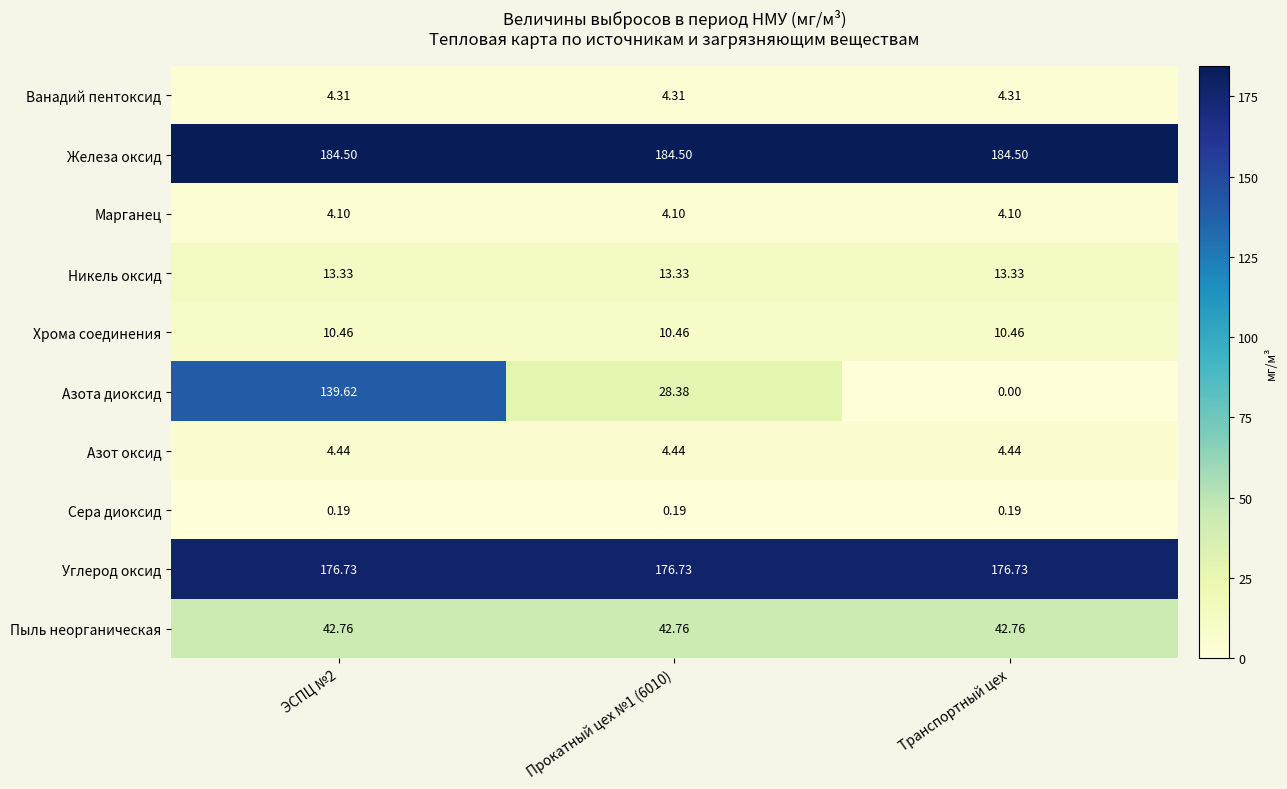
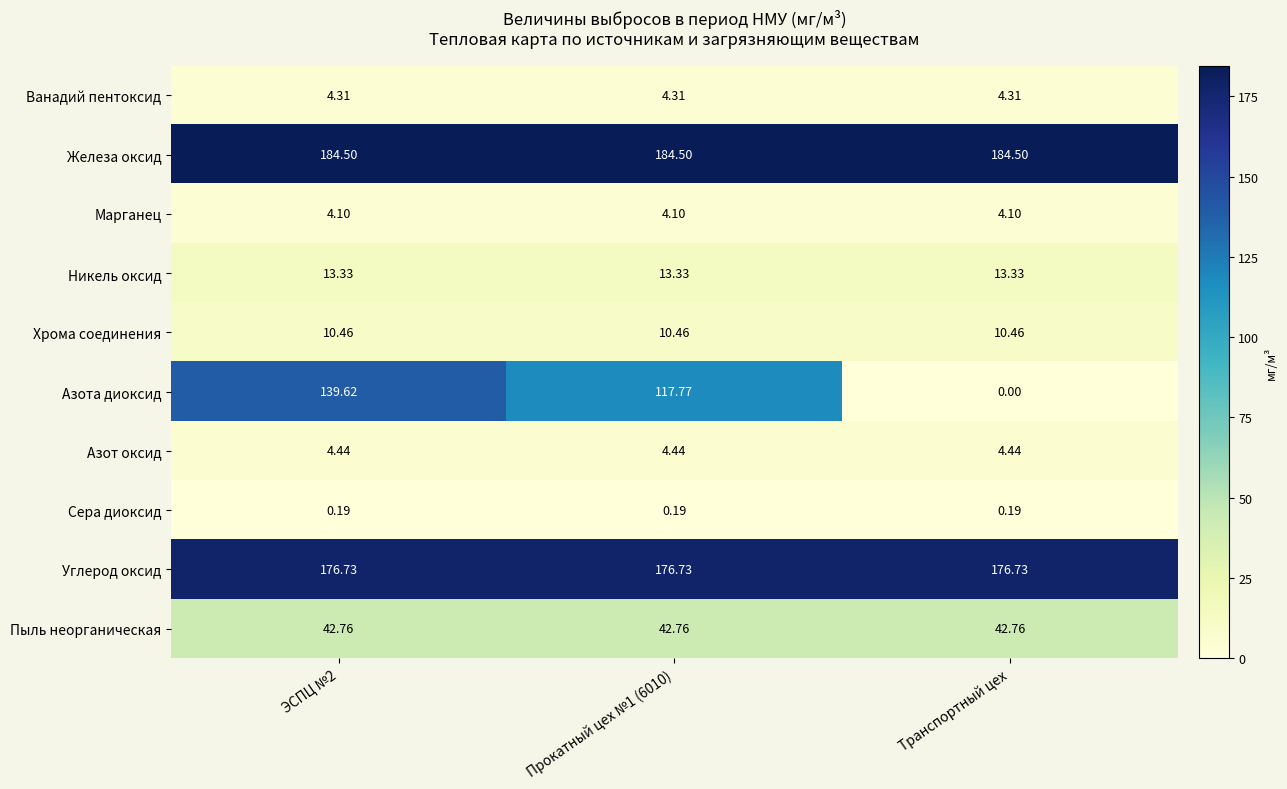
Азота диоксид, Прокатный цех №1 (6010): 28.38 -> 117.77
